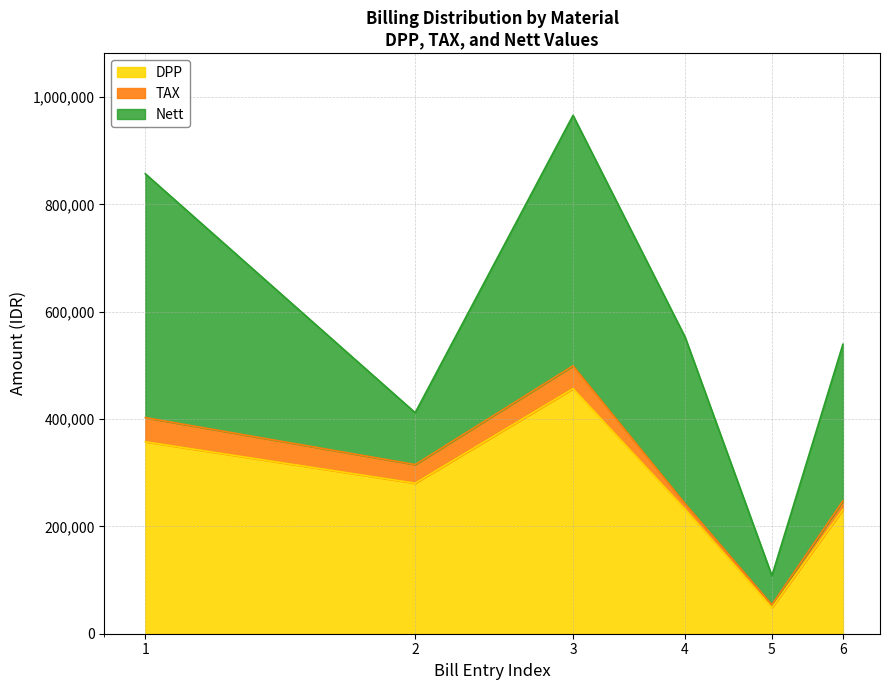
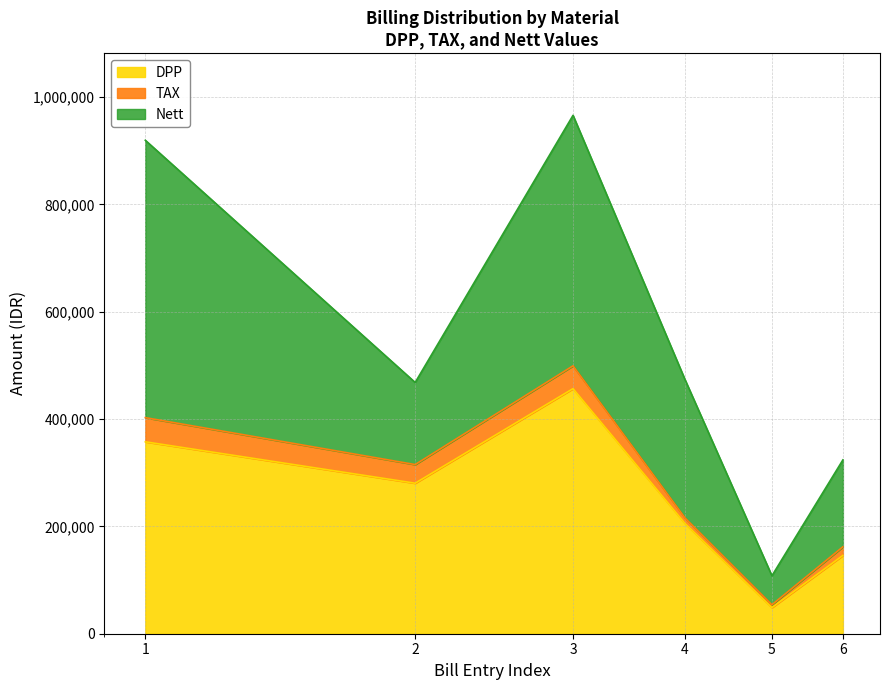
Nett, 1: 450,000 -> 520,000
Nett, 2: 100,000 -> 150,000
DPP, 4: 230,000 -> 210,000
Nett, 4: 310,000 -> 260,000
DPP, 6: 230,000 -> 150,000
Nett, 6: 290,000 -> 160,000
